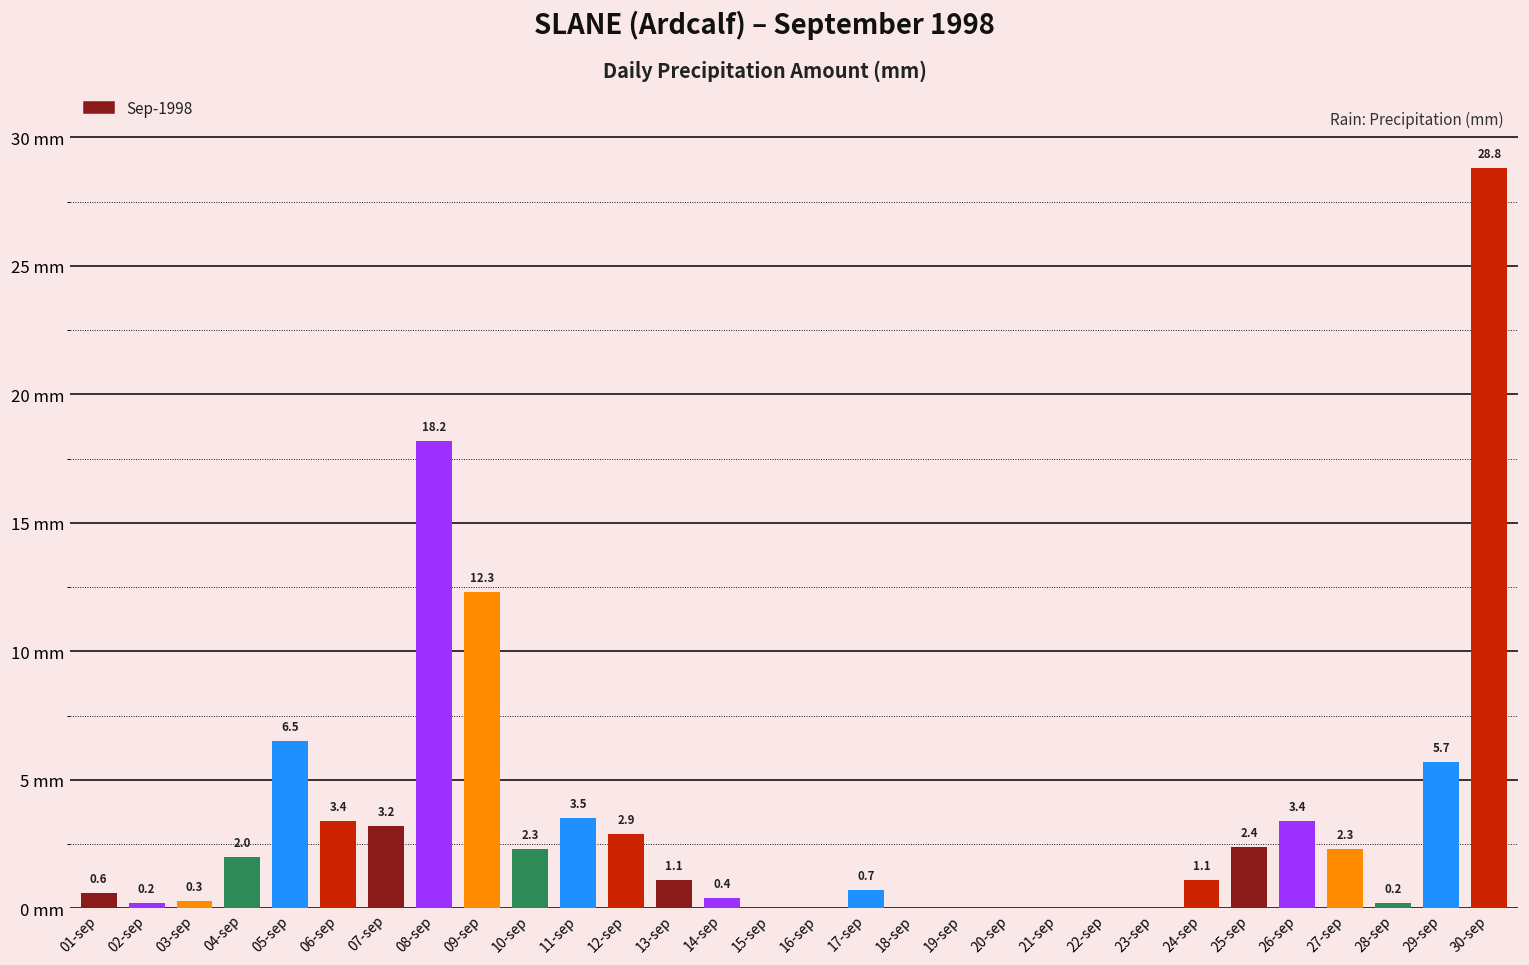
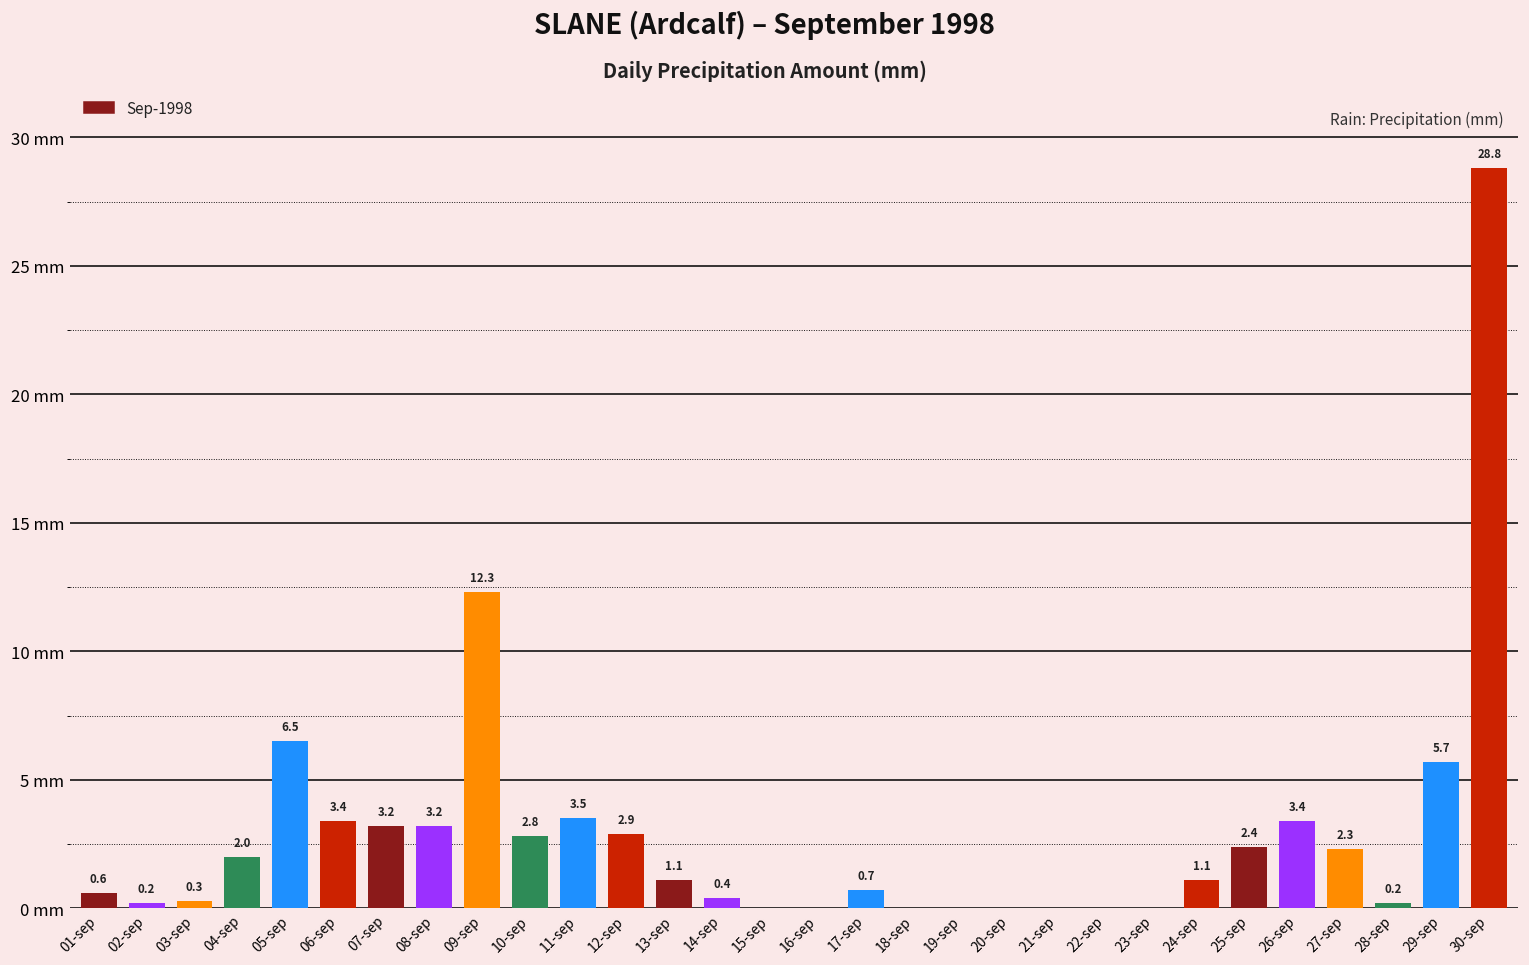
08-sep: 18.2 -> 3.2
10-sep: 2.3 -> 2.8
